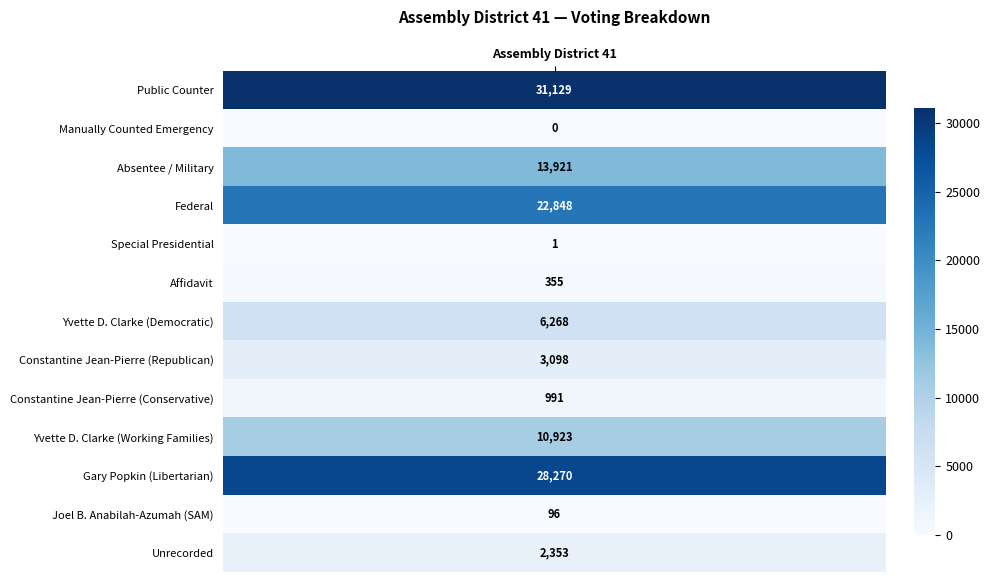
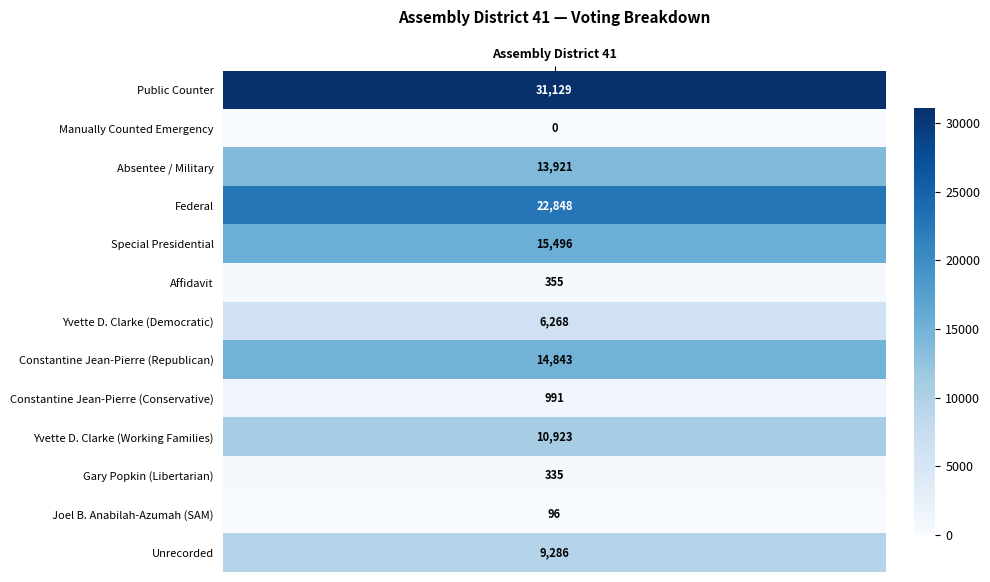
Special Presidential, Assembly District 41: 1 -> 15,496
Constantine Jean-Pierre (Republican), Assembly District 41: 3,098 -> 14,843
Gary Popkin (Libertarian), Assembly District 41: 28,270 -> 335
Unrecorded, Assembly District 41: 2,353 -> 9,286
